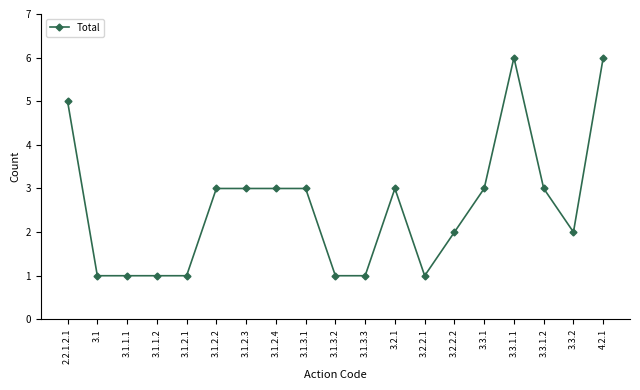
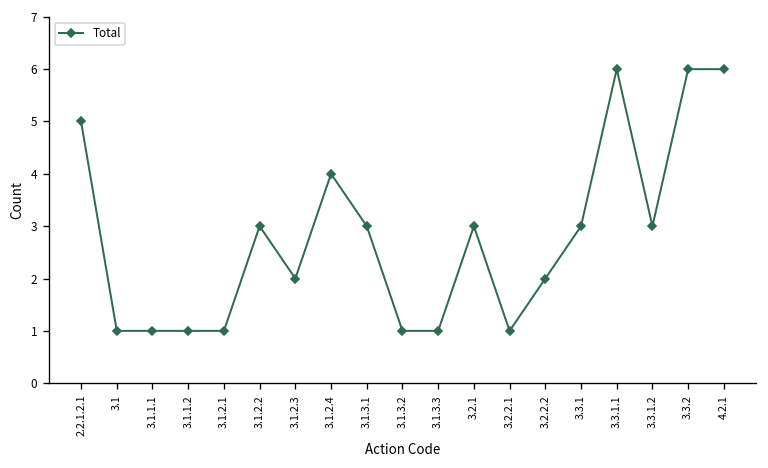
3.1.2.3: 3 -> 2
3.1.2.4: 3 -> 4
3.3.2: 2 -> 6
